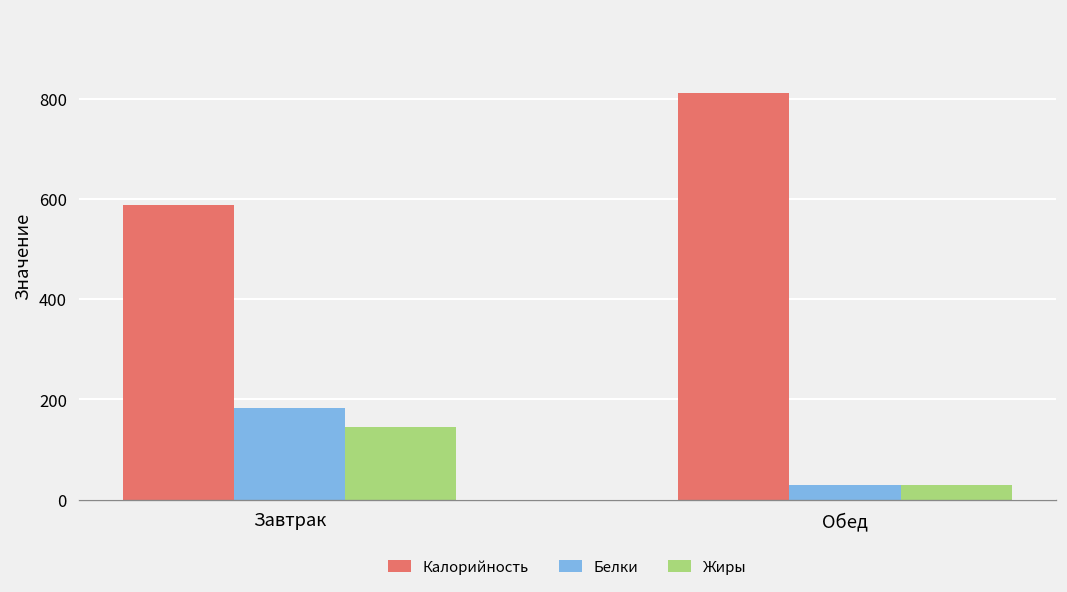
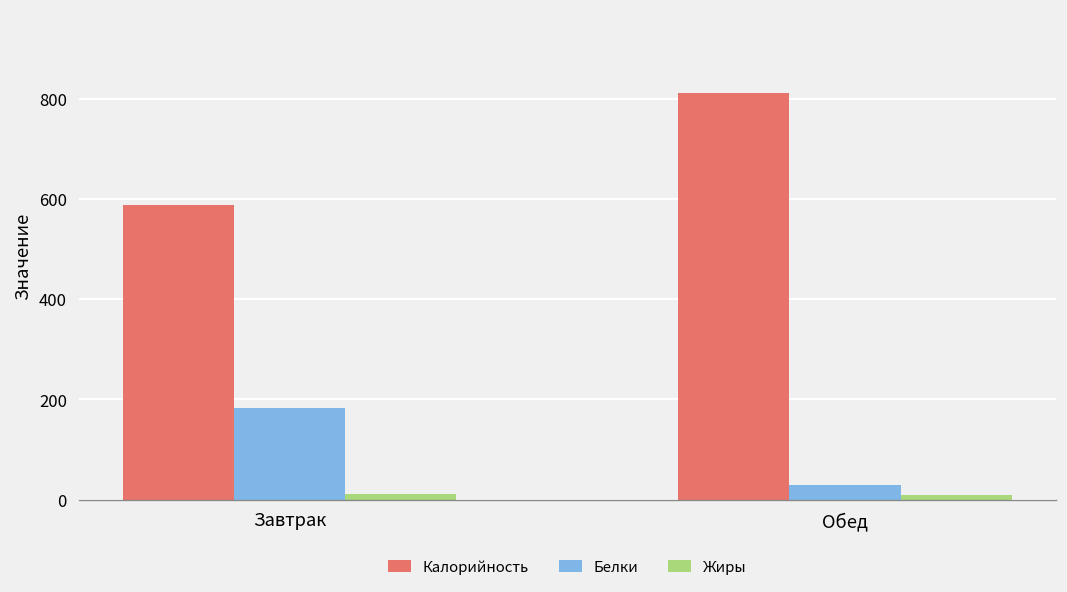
Жиры, Завтрак: 140 -> 10
Жиры, Обед: 30 -> 10
